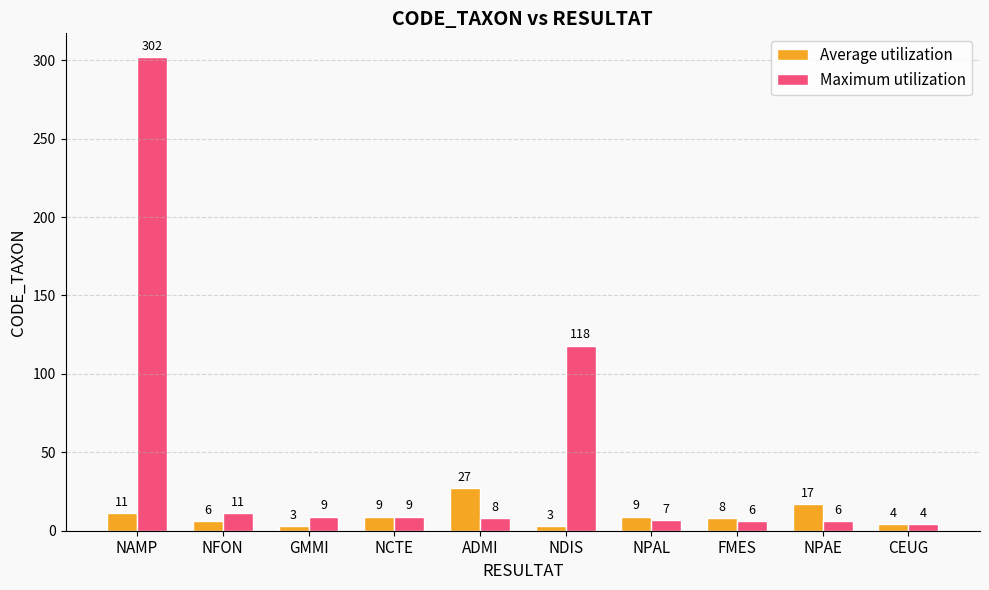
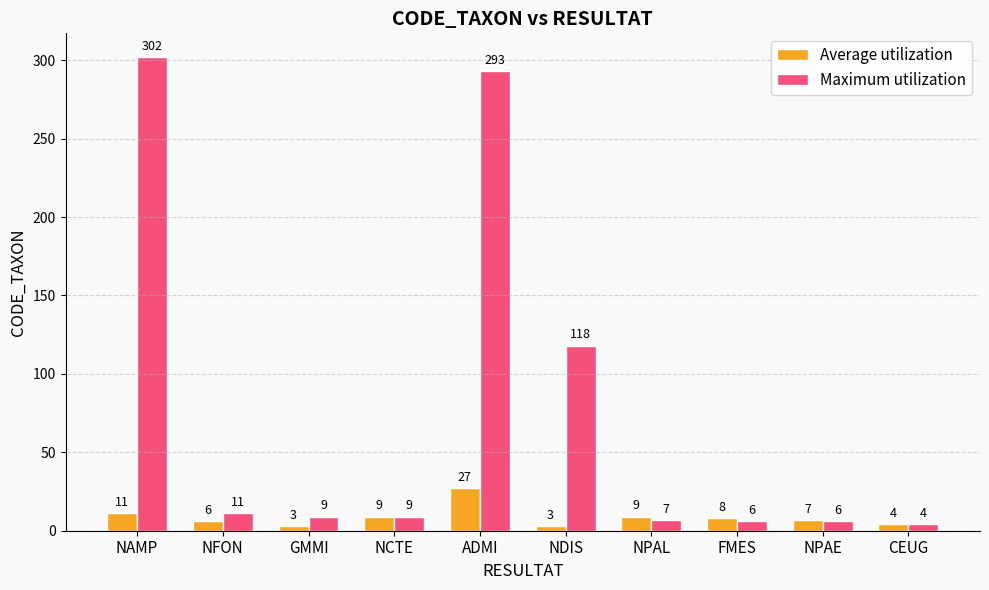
Maximum utilization, ADMI: 8 -> 293
Average utilization, NPAE: 17 -> 7
